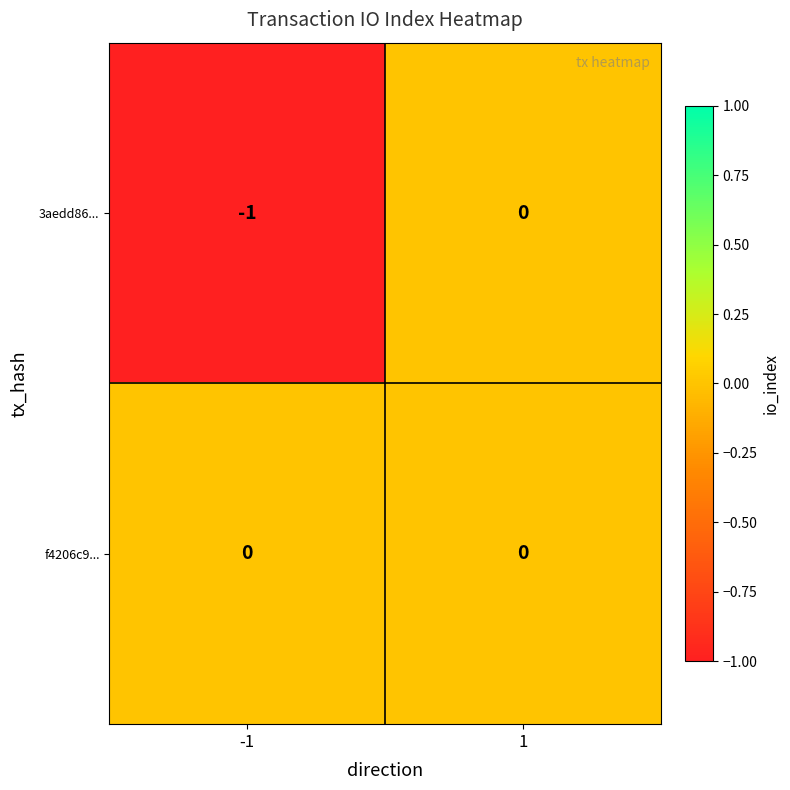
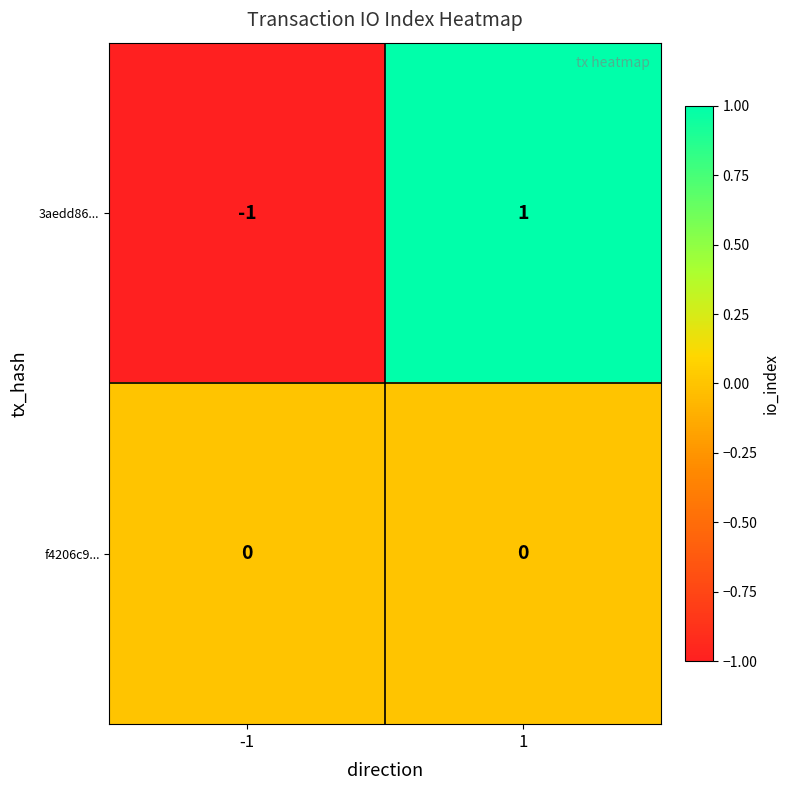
3aedd86..., 1: 0 -> 1
